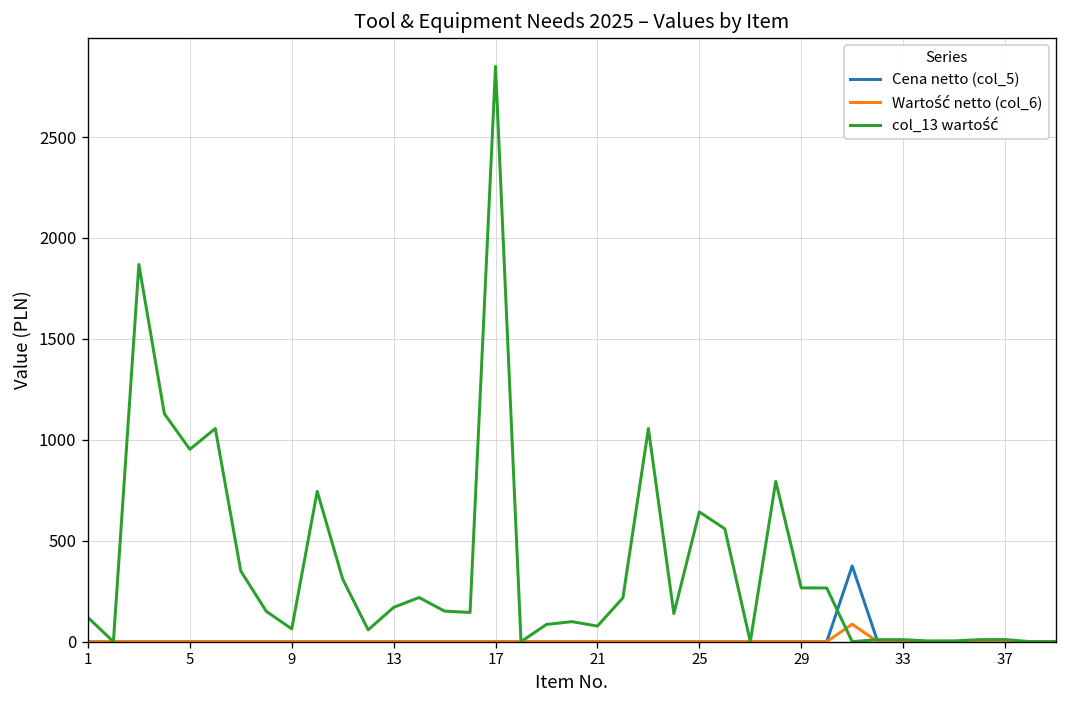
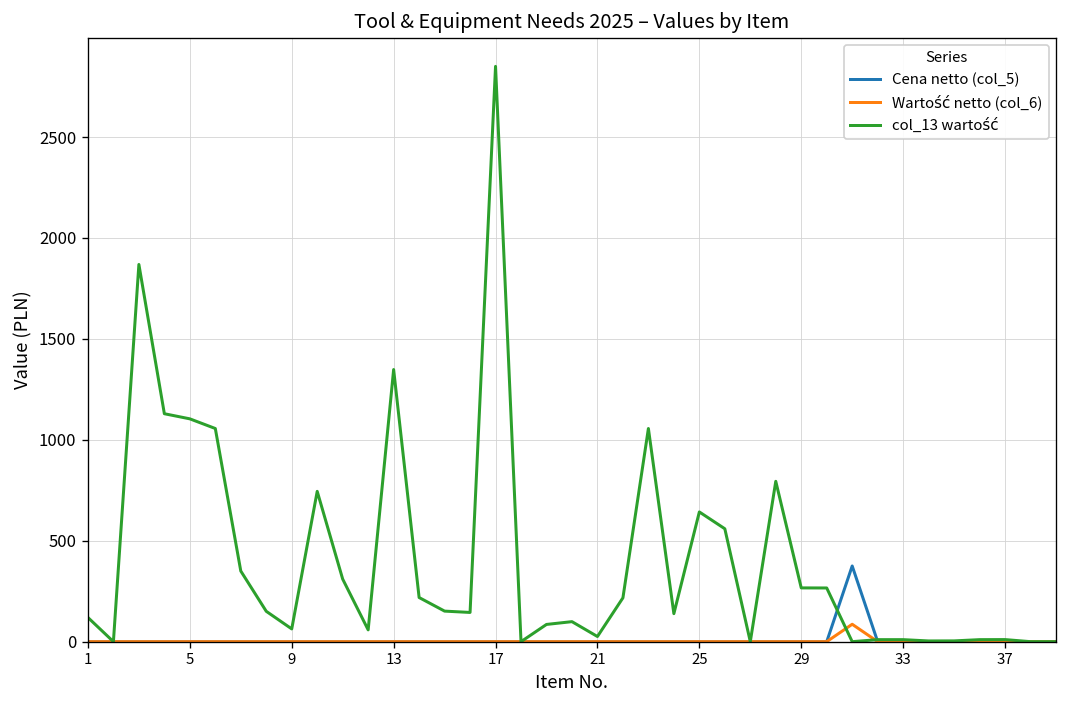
col_13 wartość, 5: 950 -> 1100
col_13 wartość, 13: 170 -> 1350
col_13 wartość, 21: 80 -> 30
